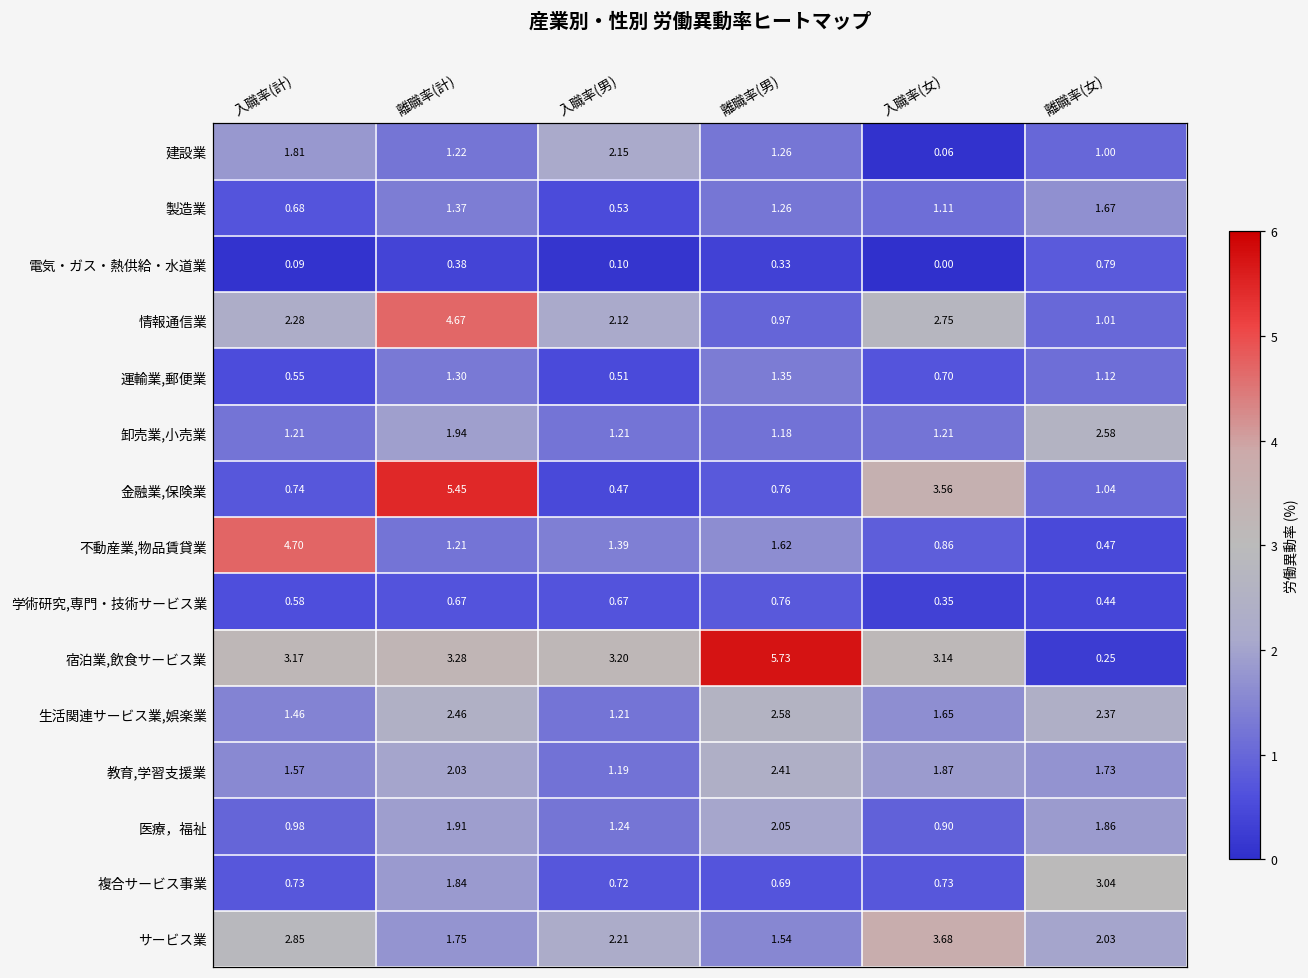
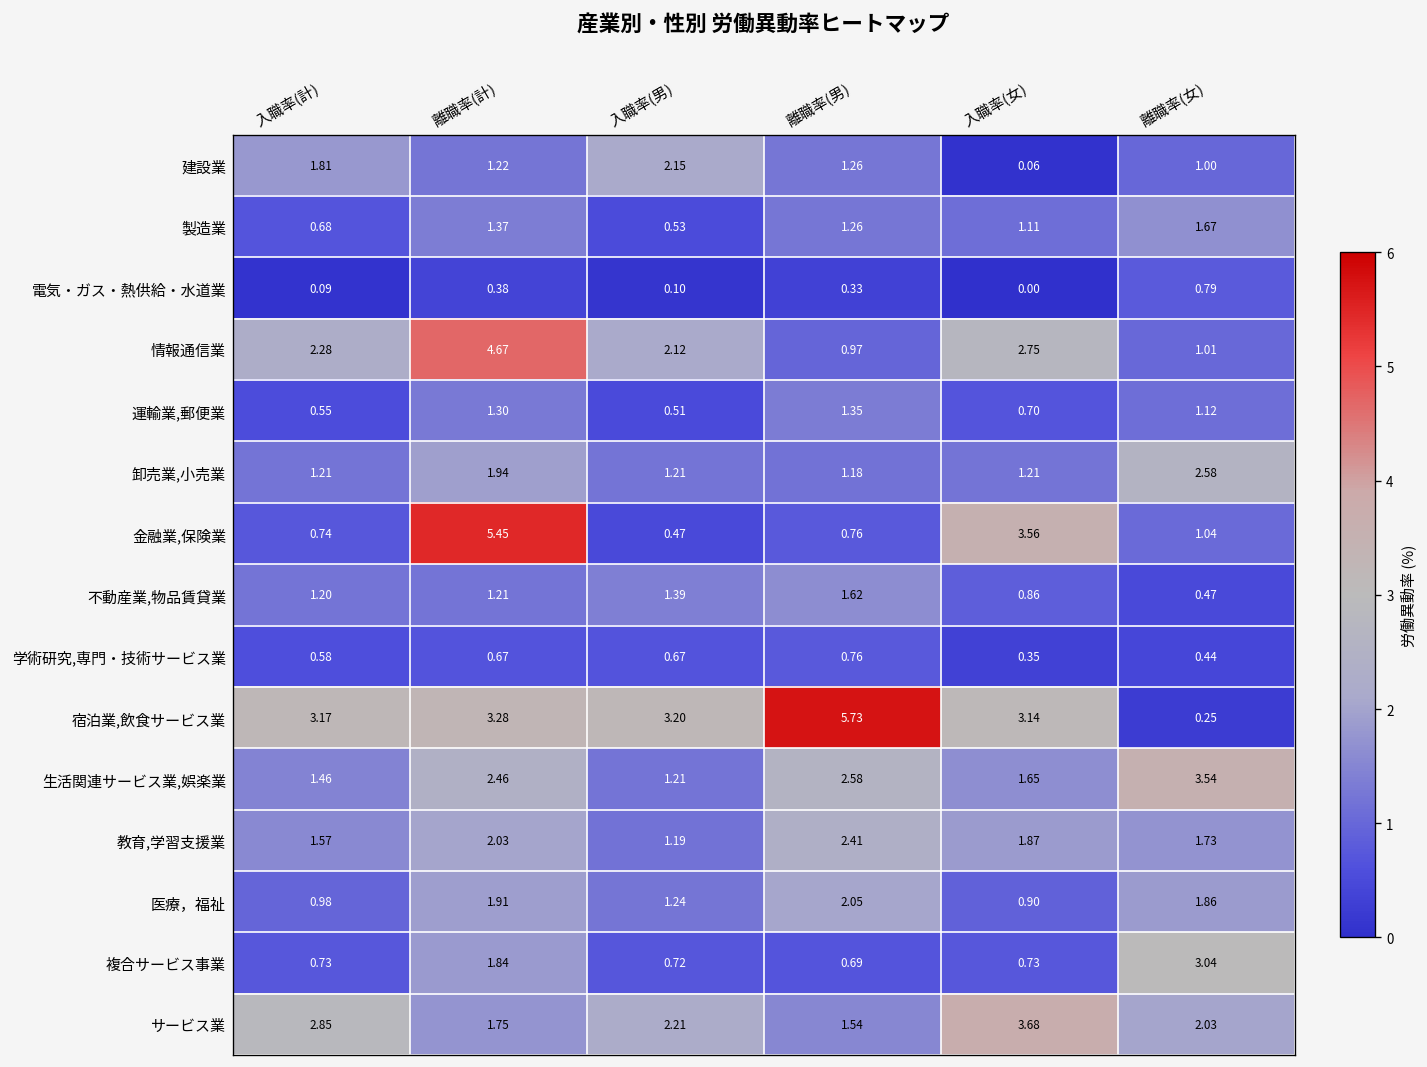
不動産業,物品賃貸業, 入職率(計): 4.70 -> 1.20
生活関連サービス業,娯楽業, 離職率(女): 2.37 -> 3.54
